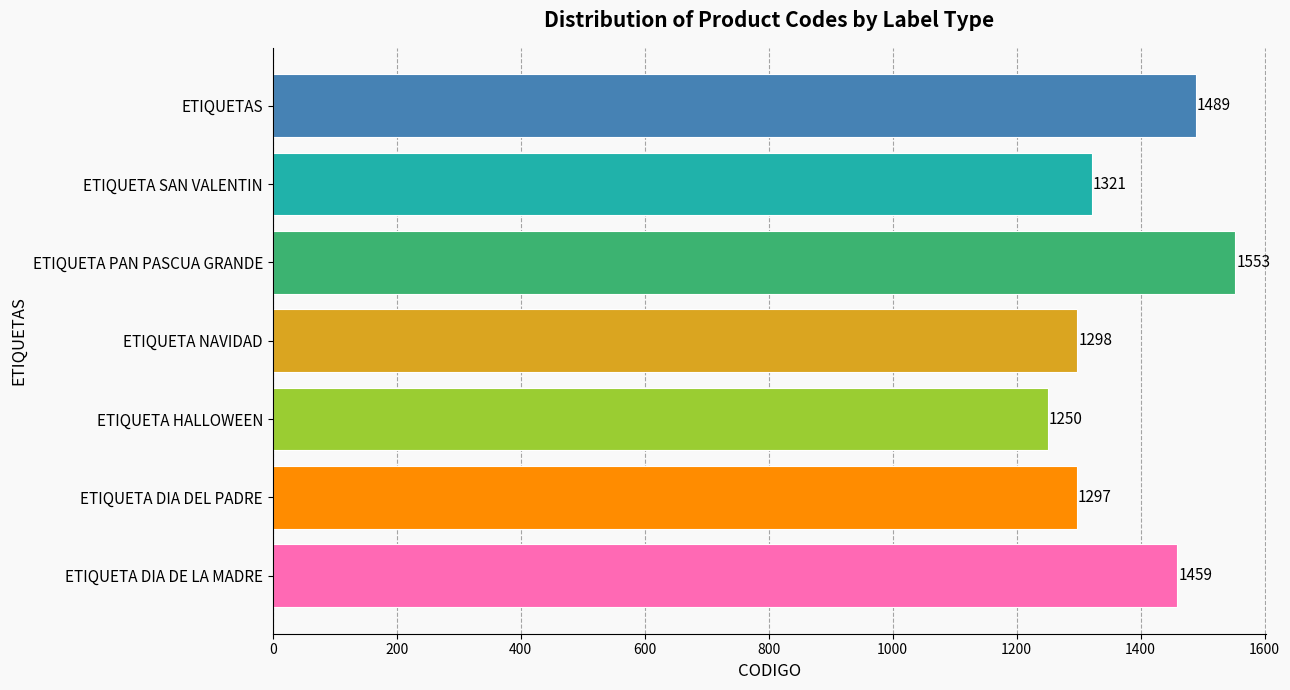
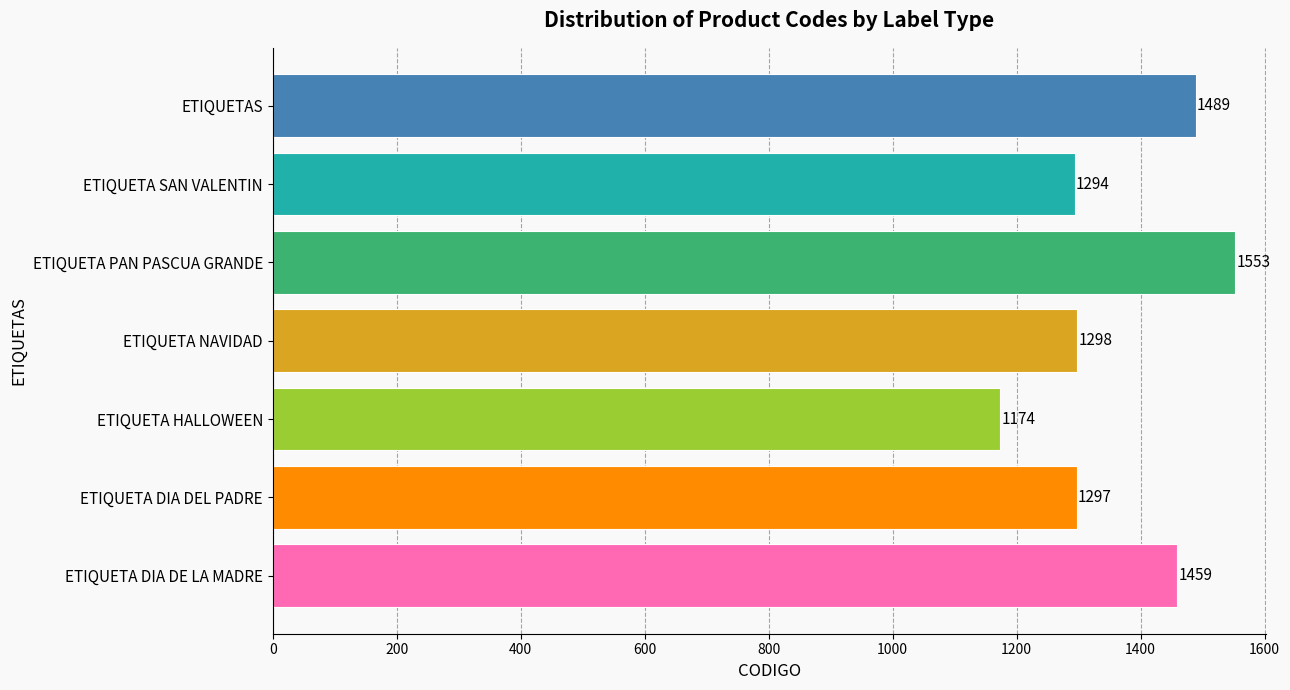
ETIQUETA SAN VALENTIN: 1321 -> 1294
ETIQUETA HALLOWEEN: 1250 -> 1174
